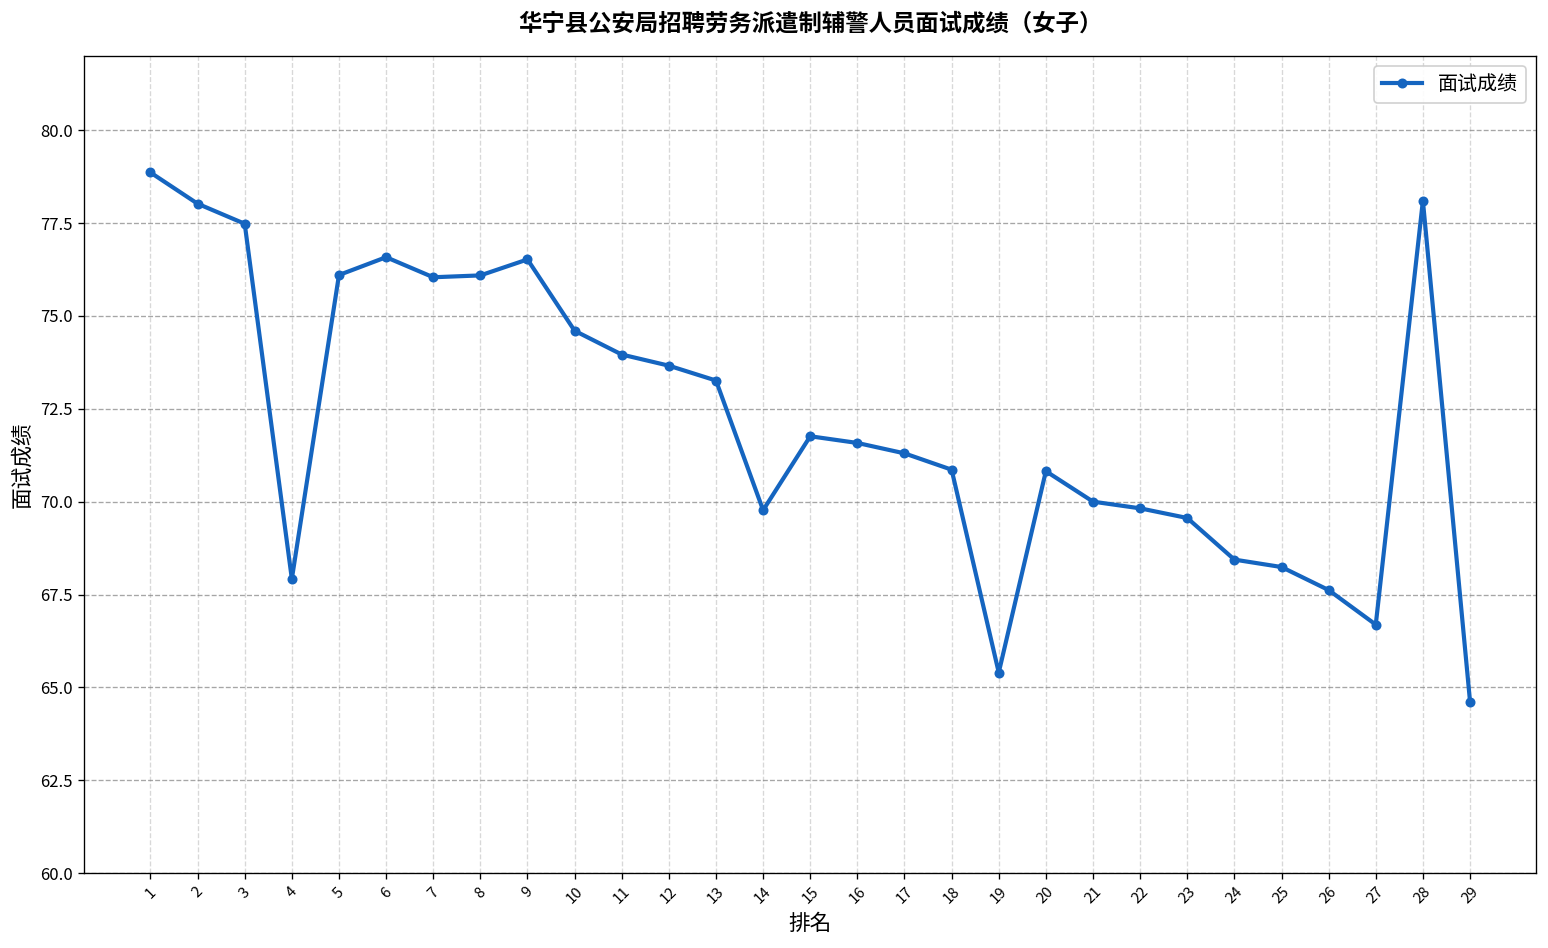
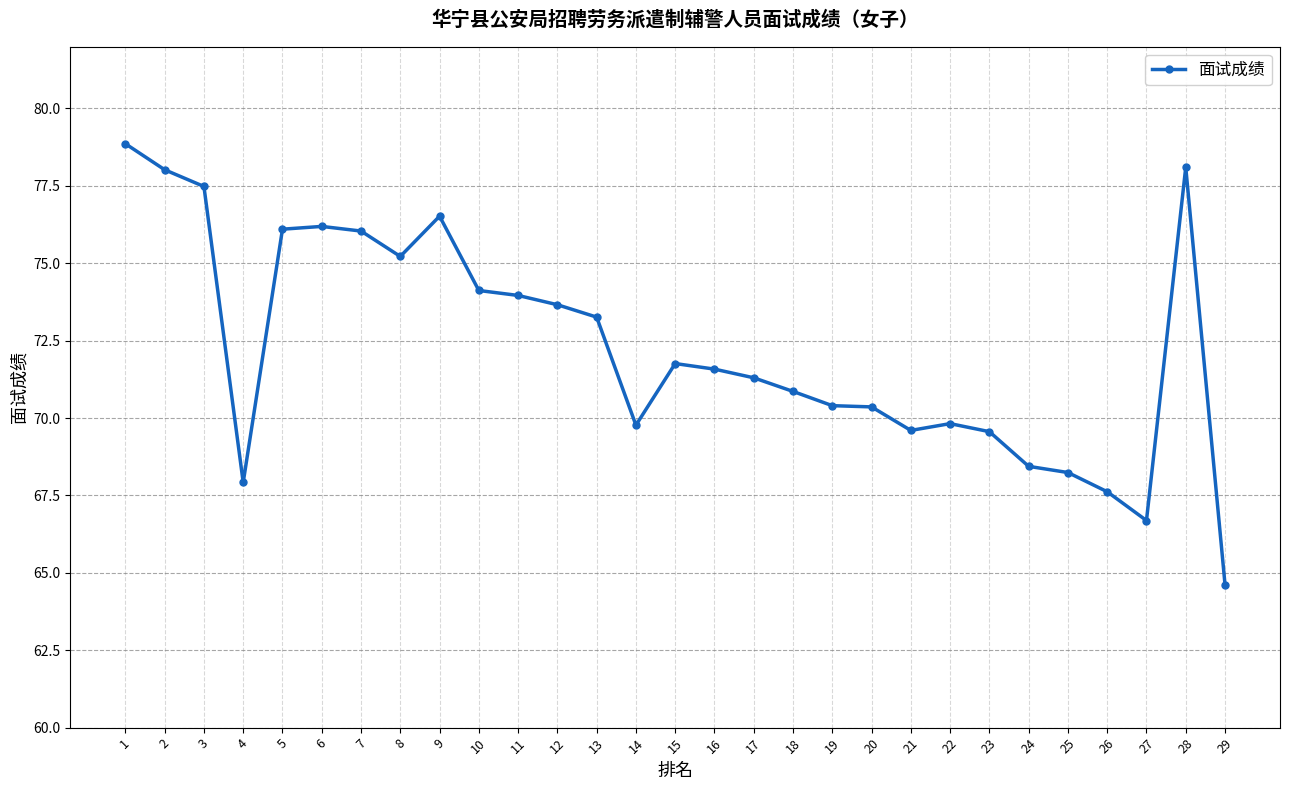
6: 76.6 -> 76.2
8: 76.1 -> 75.2
10: 74.6 -> 74.1
19: 65.4 -> 70.4
20: 70.8 -> 70.4
21: 70.0 -> 69.6
